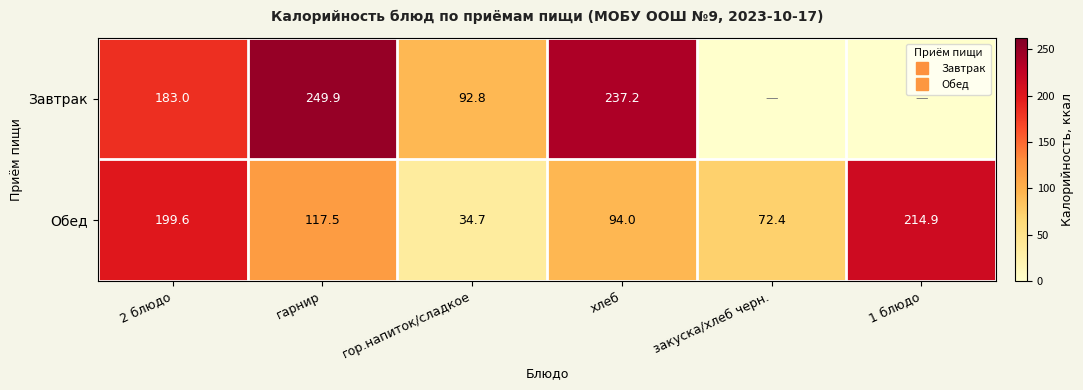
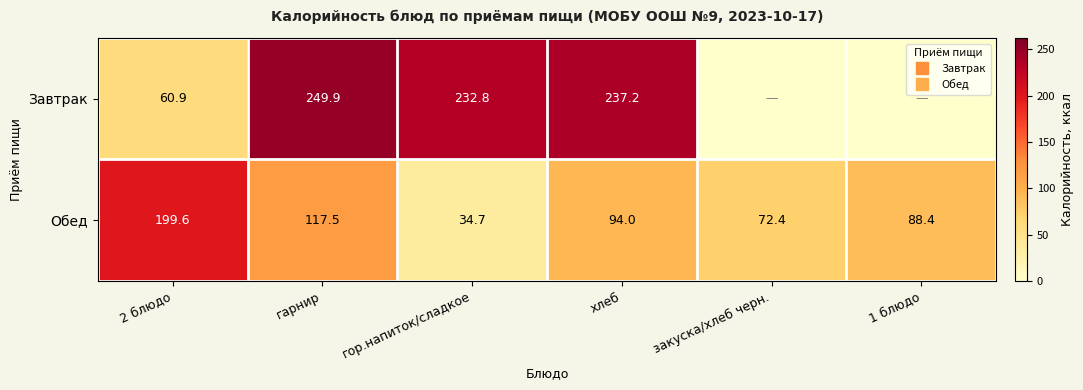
Завтрак, 2 блюдо: 183.0 -> 60.9
Завтрак, гор.напиток/сладкое: 92.8 -> 232.8
Обед, 1 блюдо: 214.9 -> 88.4
